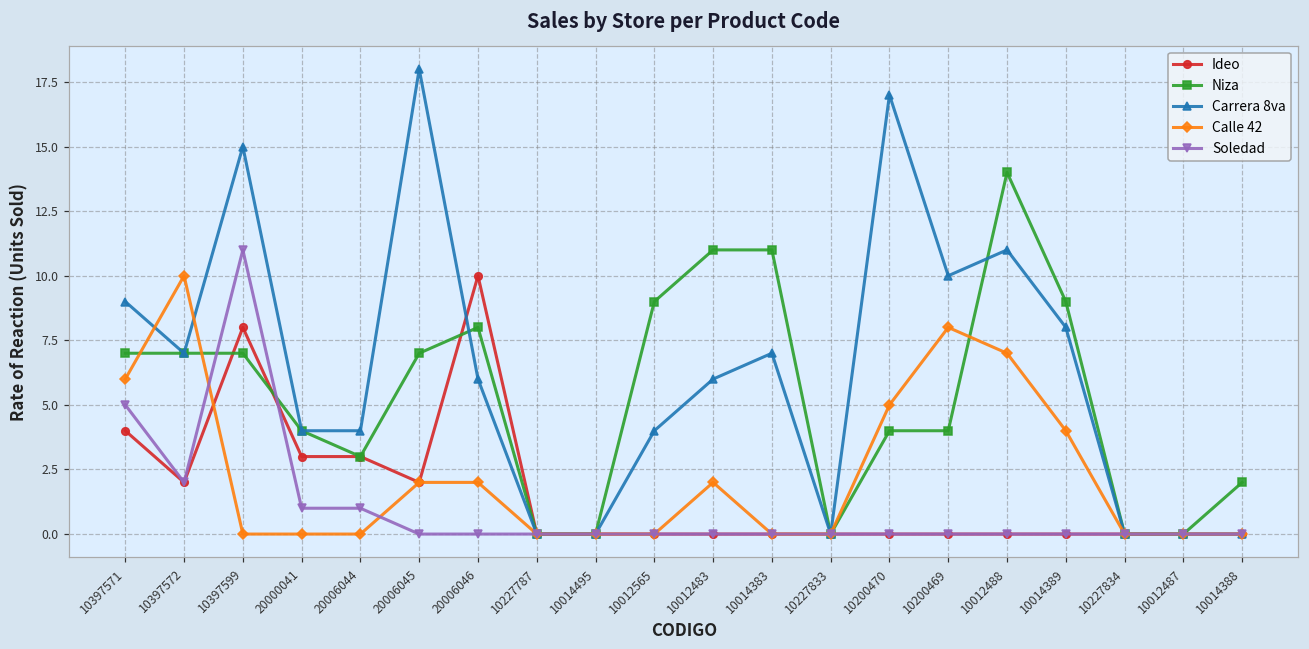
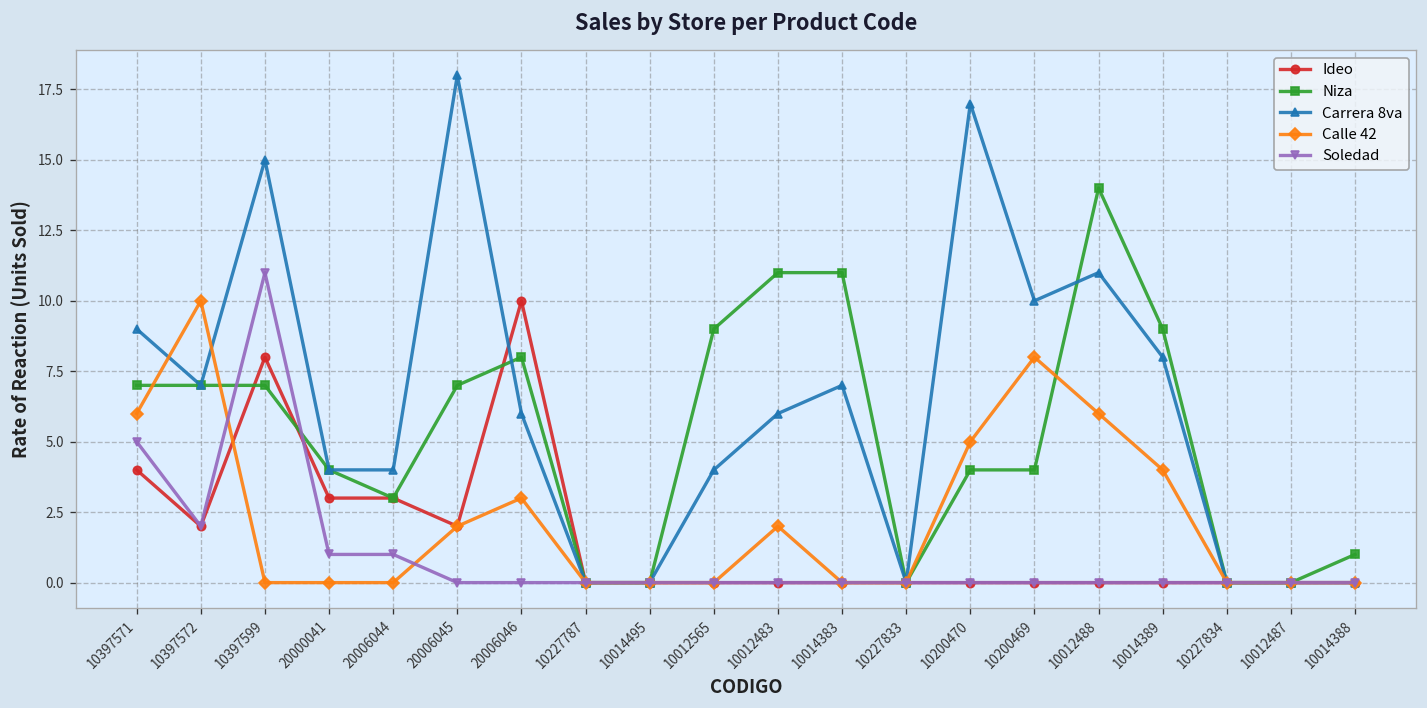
Calle 42, 20006046: 2 -> 3
Calle 42, 10012488: 7 -> 6
Niza, 10014388: 2 -> 1
